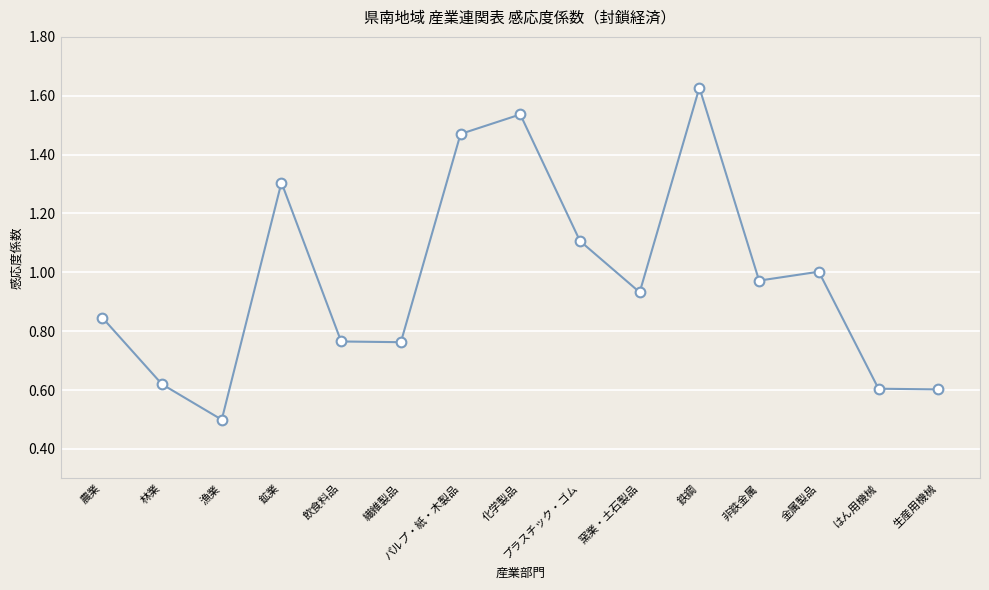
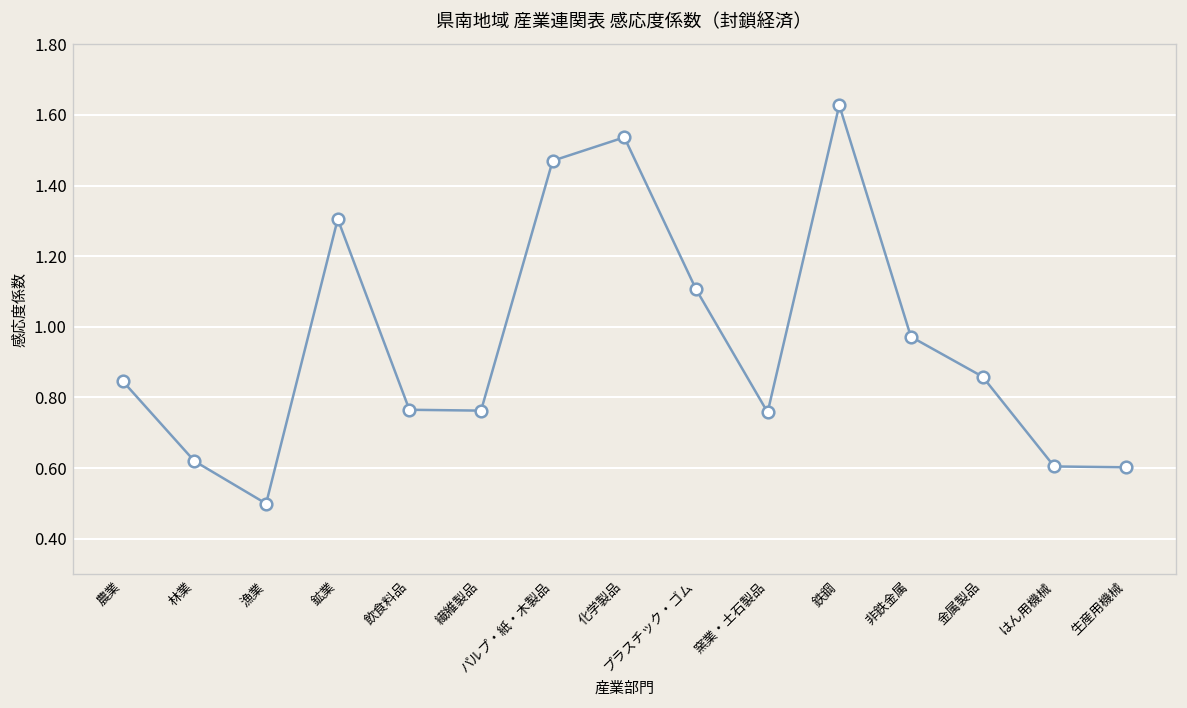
窯業・土石製品: 0.93 -> 0.76
金属製品: 1.00 -> 0.86
